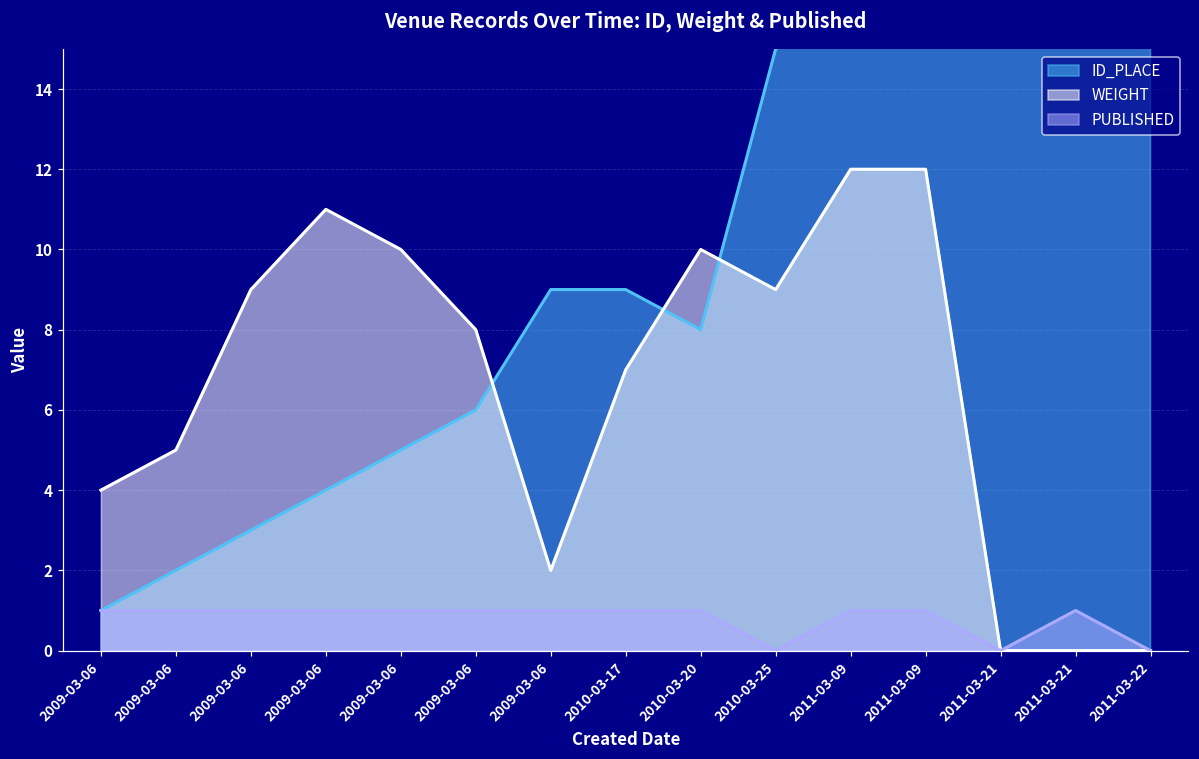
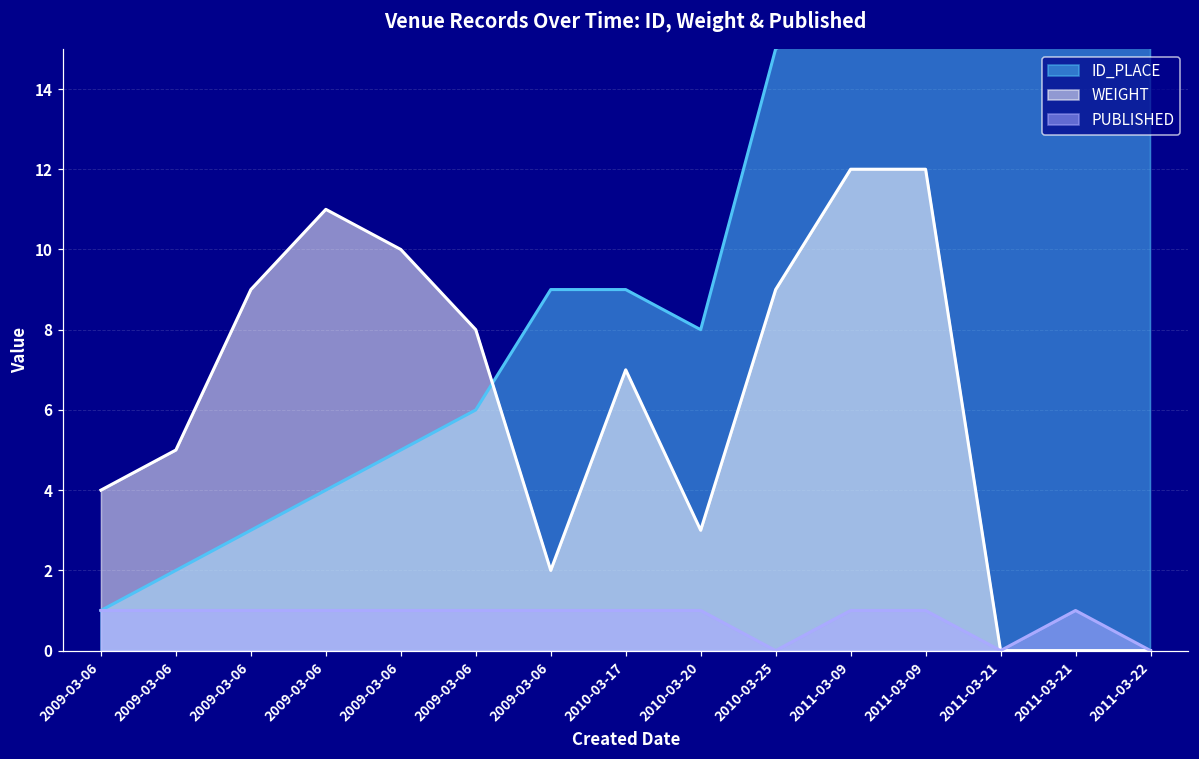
WEIGHT, 2010-03-20: 10 -> 3
